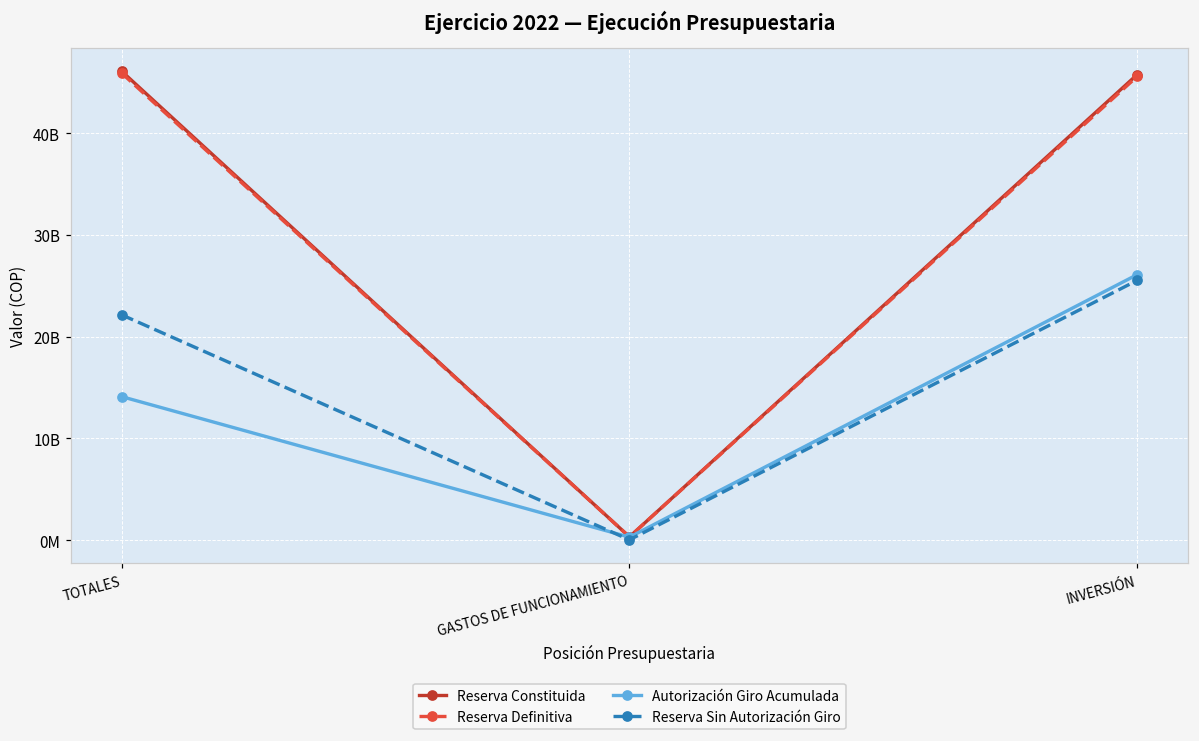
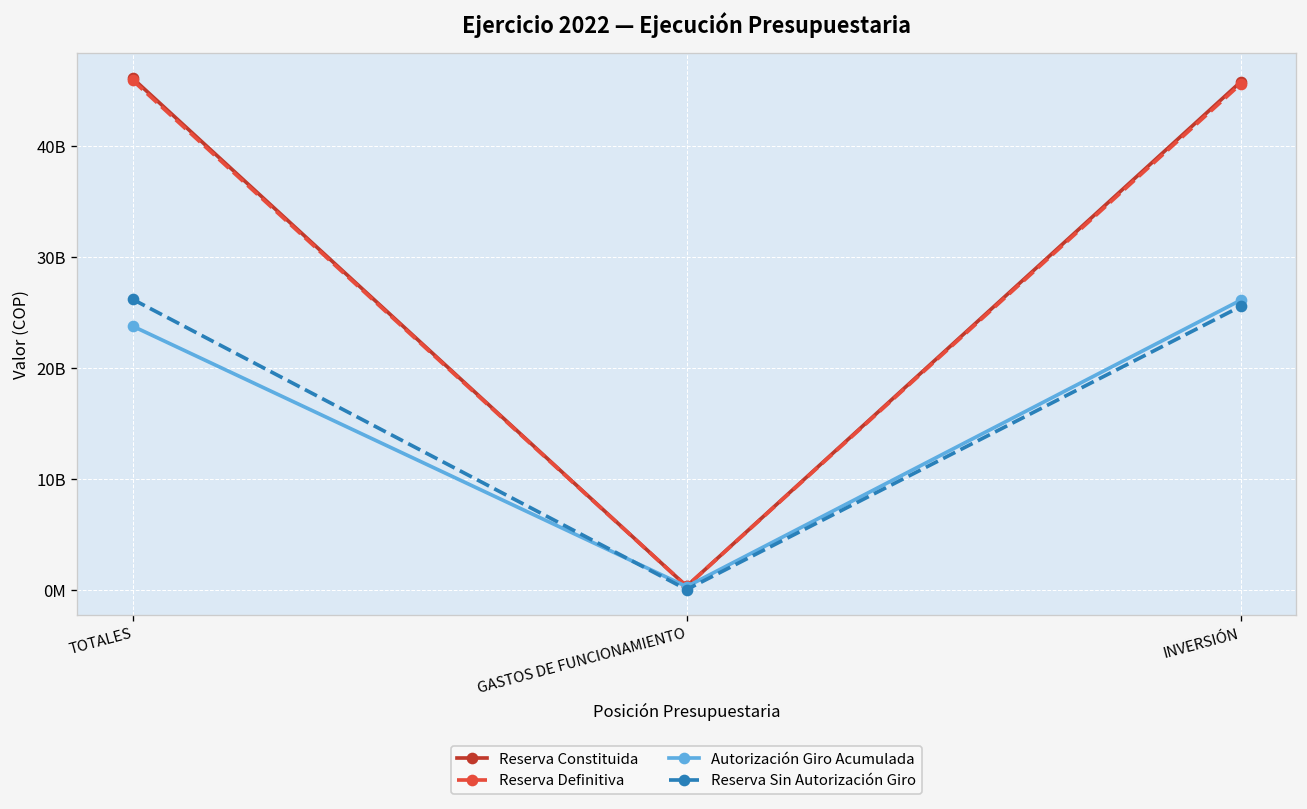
Autorización Giro Acumulada, TOTALES: 14000000000 -> 24000000000
Reserva Sin Autorización Giro, TOTALES: 22000000000 -> 26000000000
